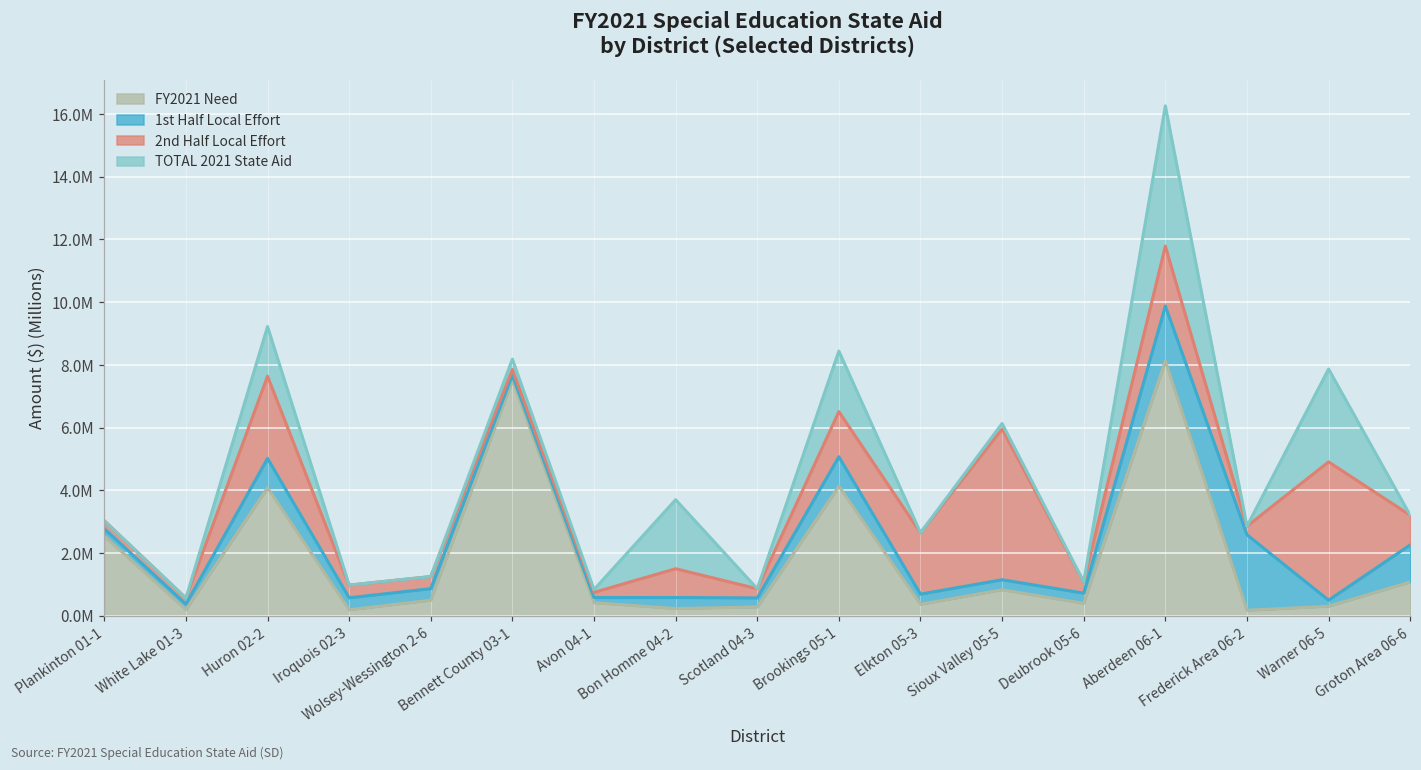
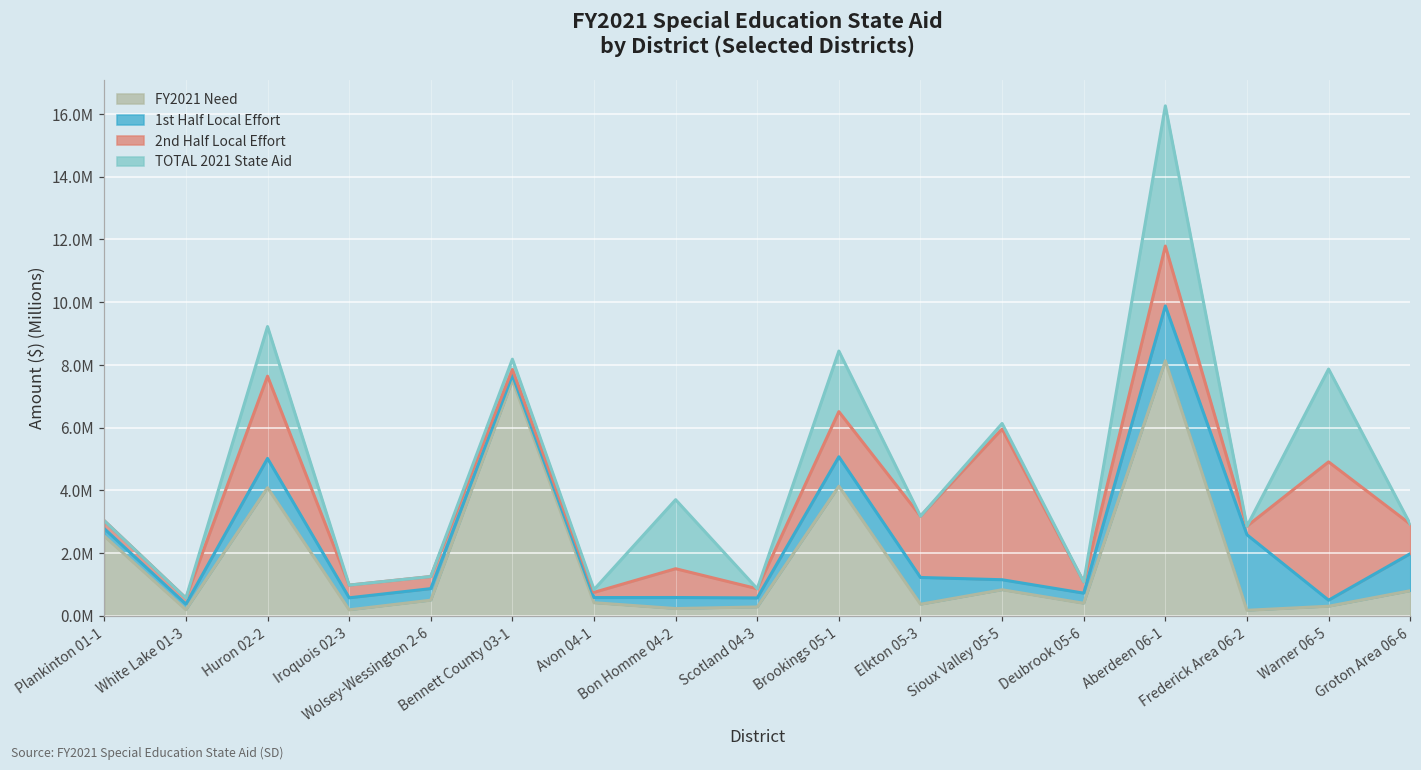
1st Half Local Effort, Elkton 05-3: 300000 -> 900000
FY2021 Need, Groton Area 06-6: 1100000 -> 800000
